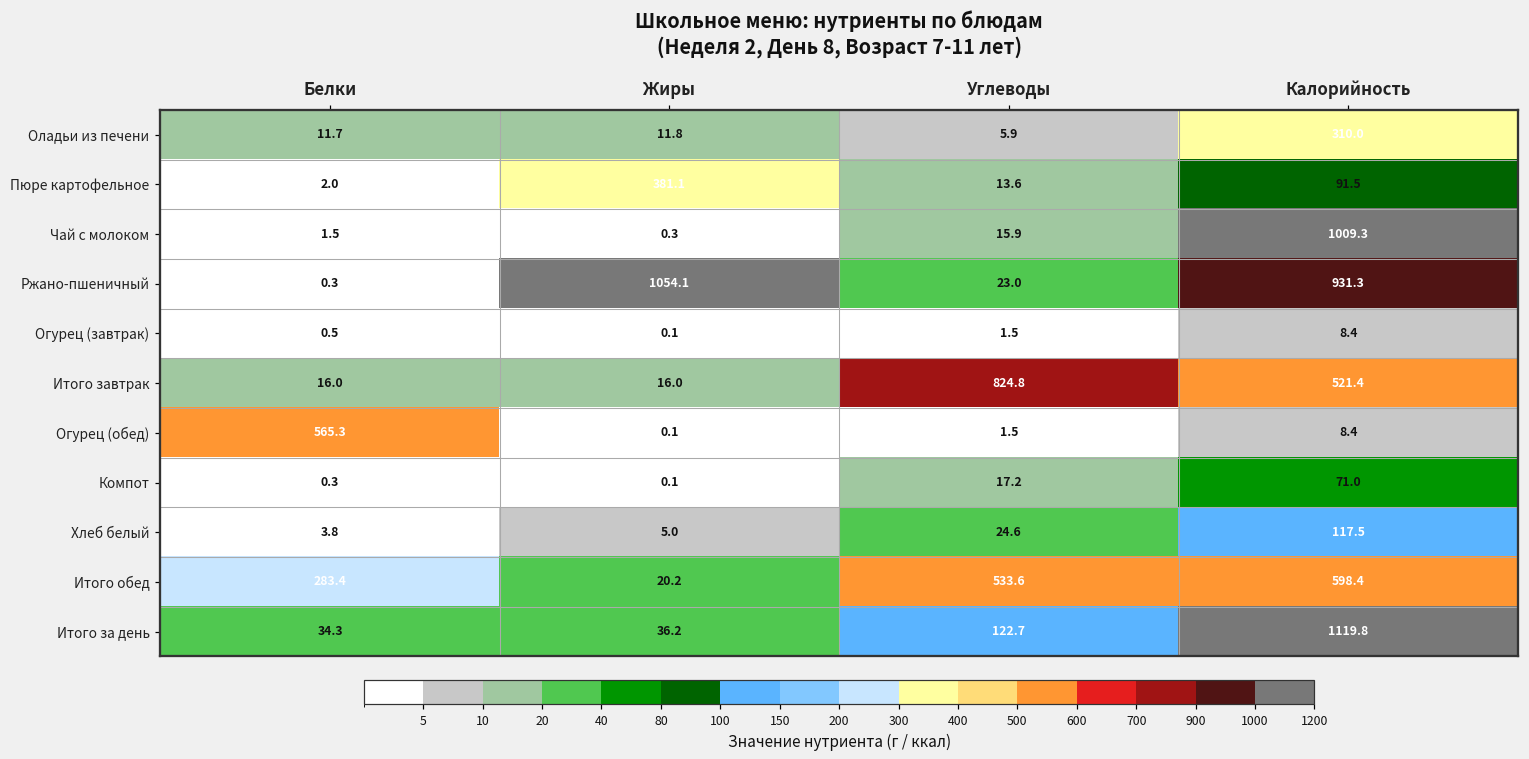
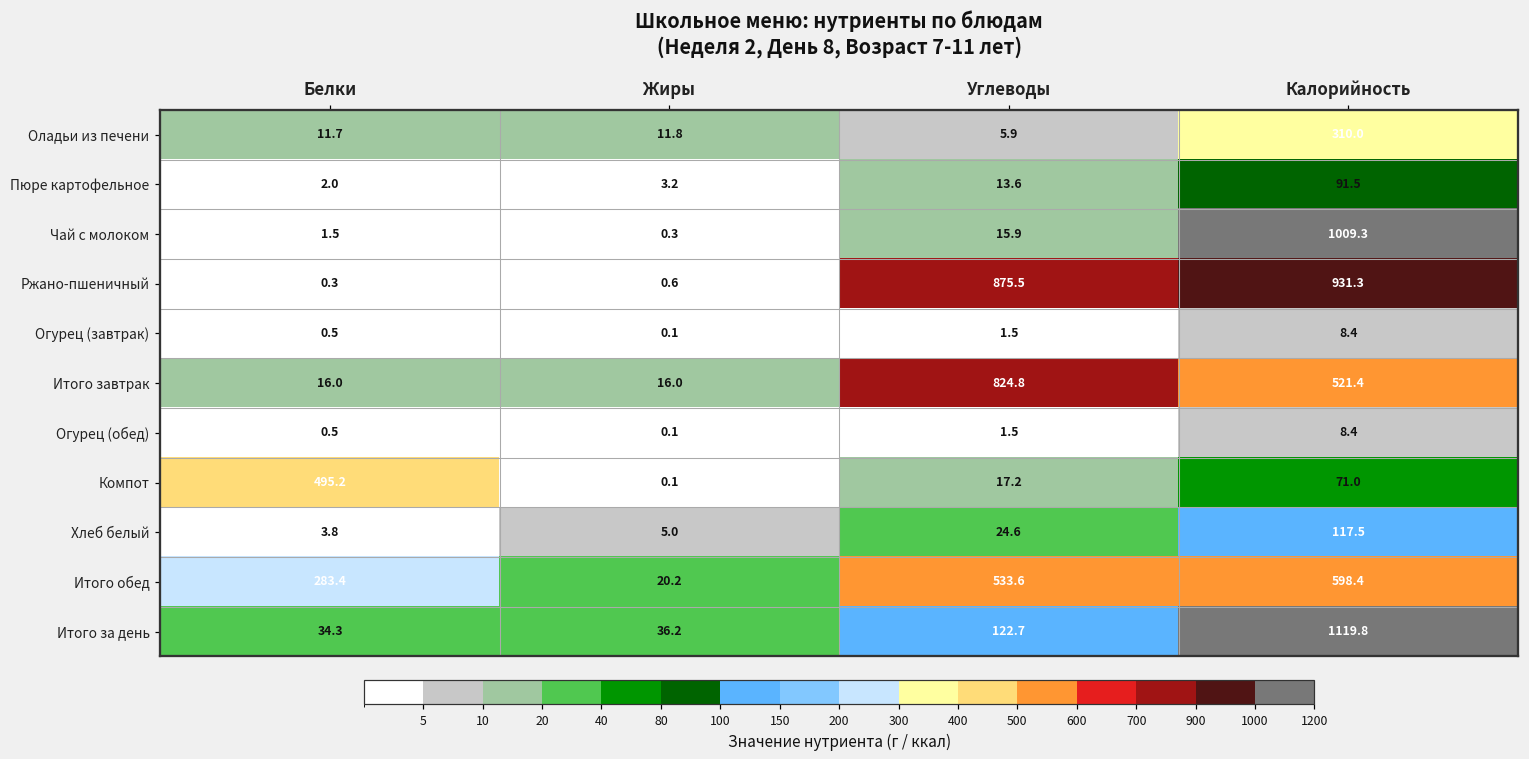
Пюре картофельное, Жиры: 381.1 -> 3.2
Ржано-пшеничный, Жиры: 1054.1 -> 0.6
Ржано-пшеничный, Углеводы: 23.0 -> 875.5
Огурец (обед), Белки: 565.3 -> 0.5
Компот, Белки: 0.3 -> 495.2
